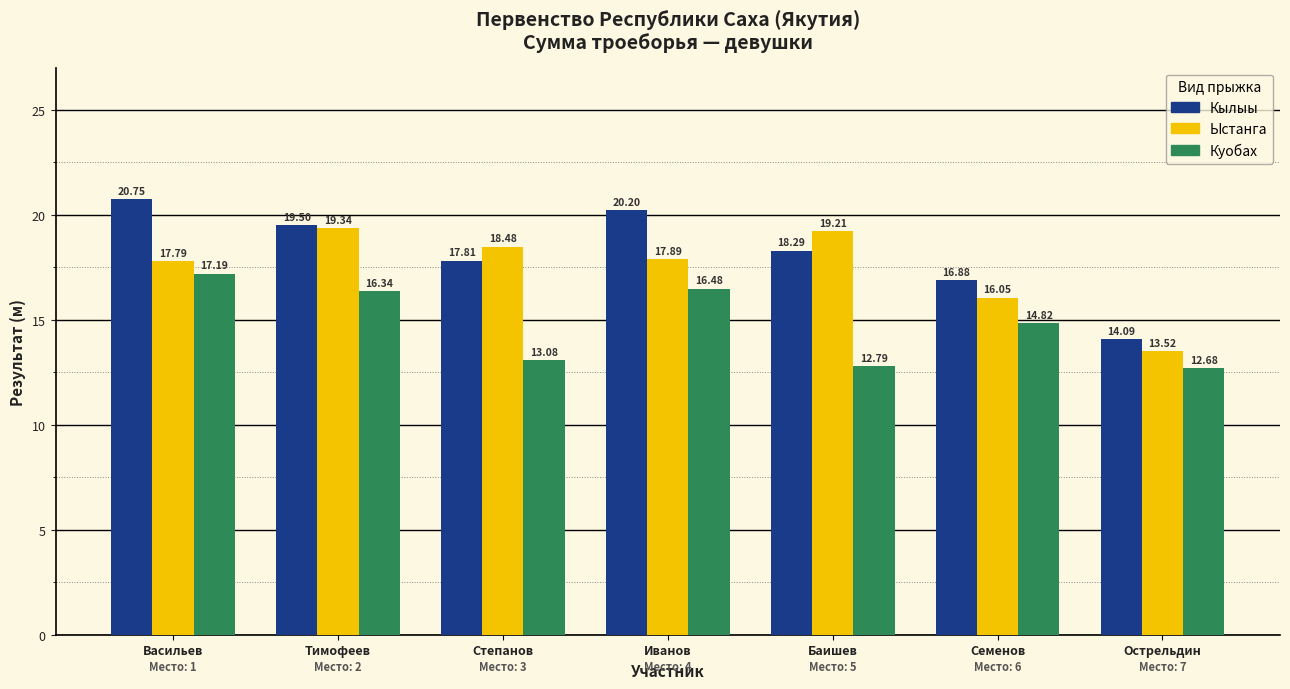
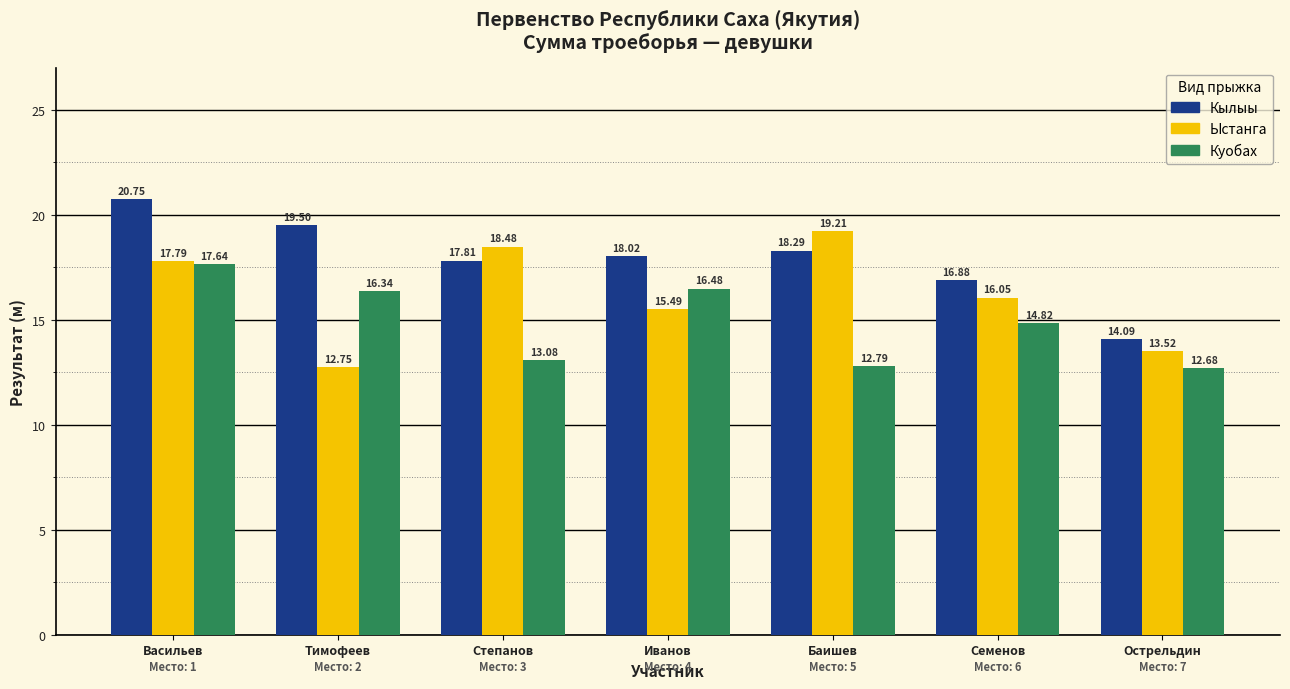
Куобах, Васильев: 17.19 -> 17.64
Ыстанга, Тимофеев: 19.34 -> 12.75
Кылыы, Иванов: 20.20 -> 18.02
Ыстанга, Иванов: 17.89 -> 15.49
